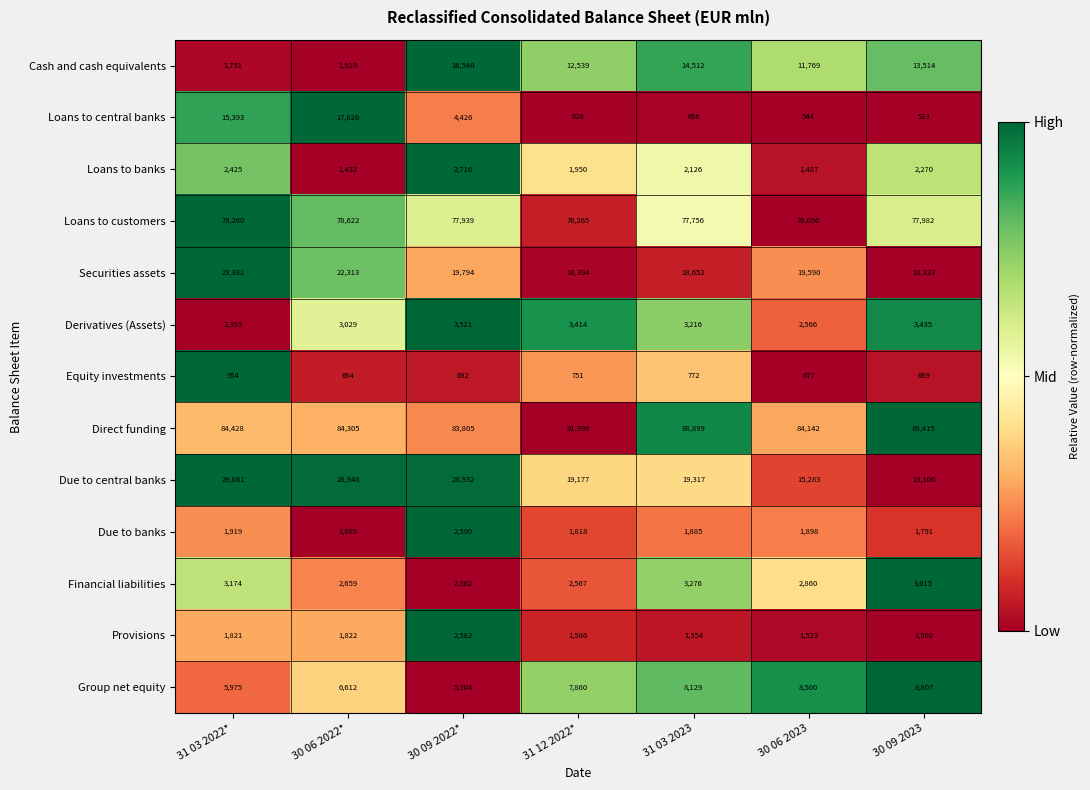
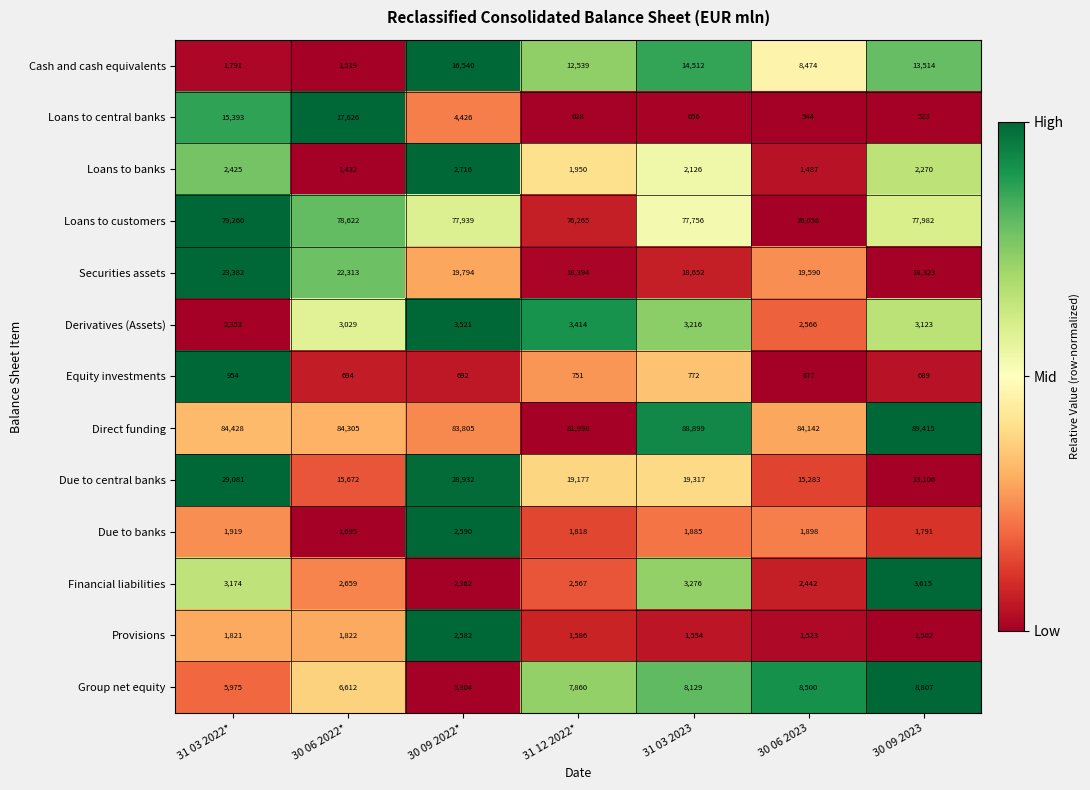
Cash and cash equivalents, 30 06 2023: 11,769 -> 8,474
Derivatives (Assets), 30 09 2023: 3,435 -> 3,123
Due to central banks, 30 06 2022*: 28,948 -> 15,672
Financial liabilities, 30 06 2023: 2,860 -> 2,442
